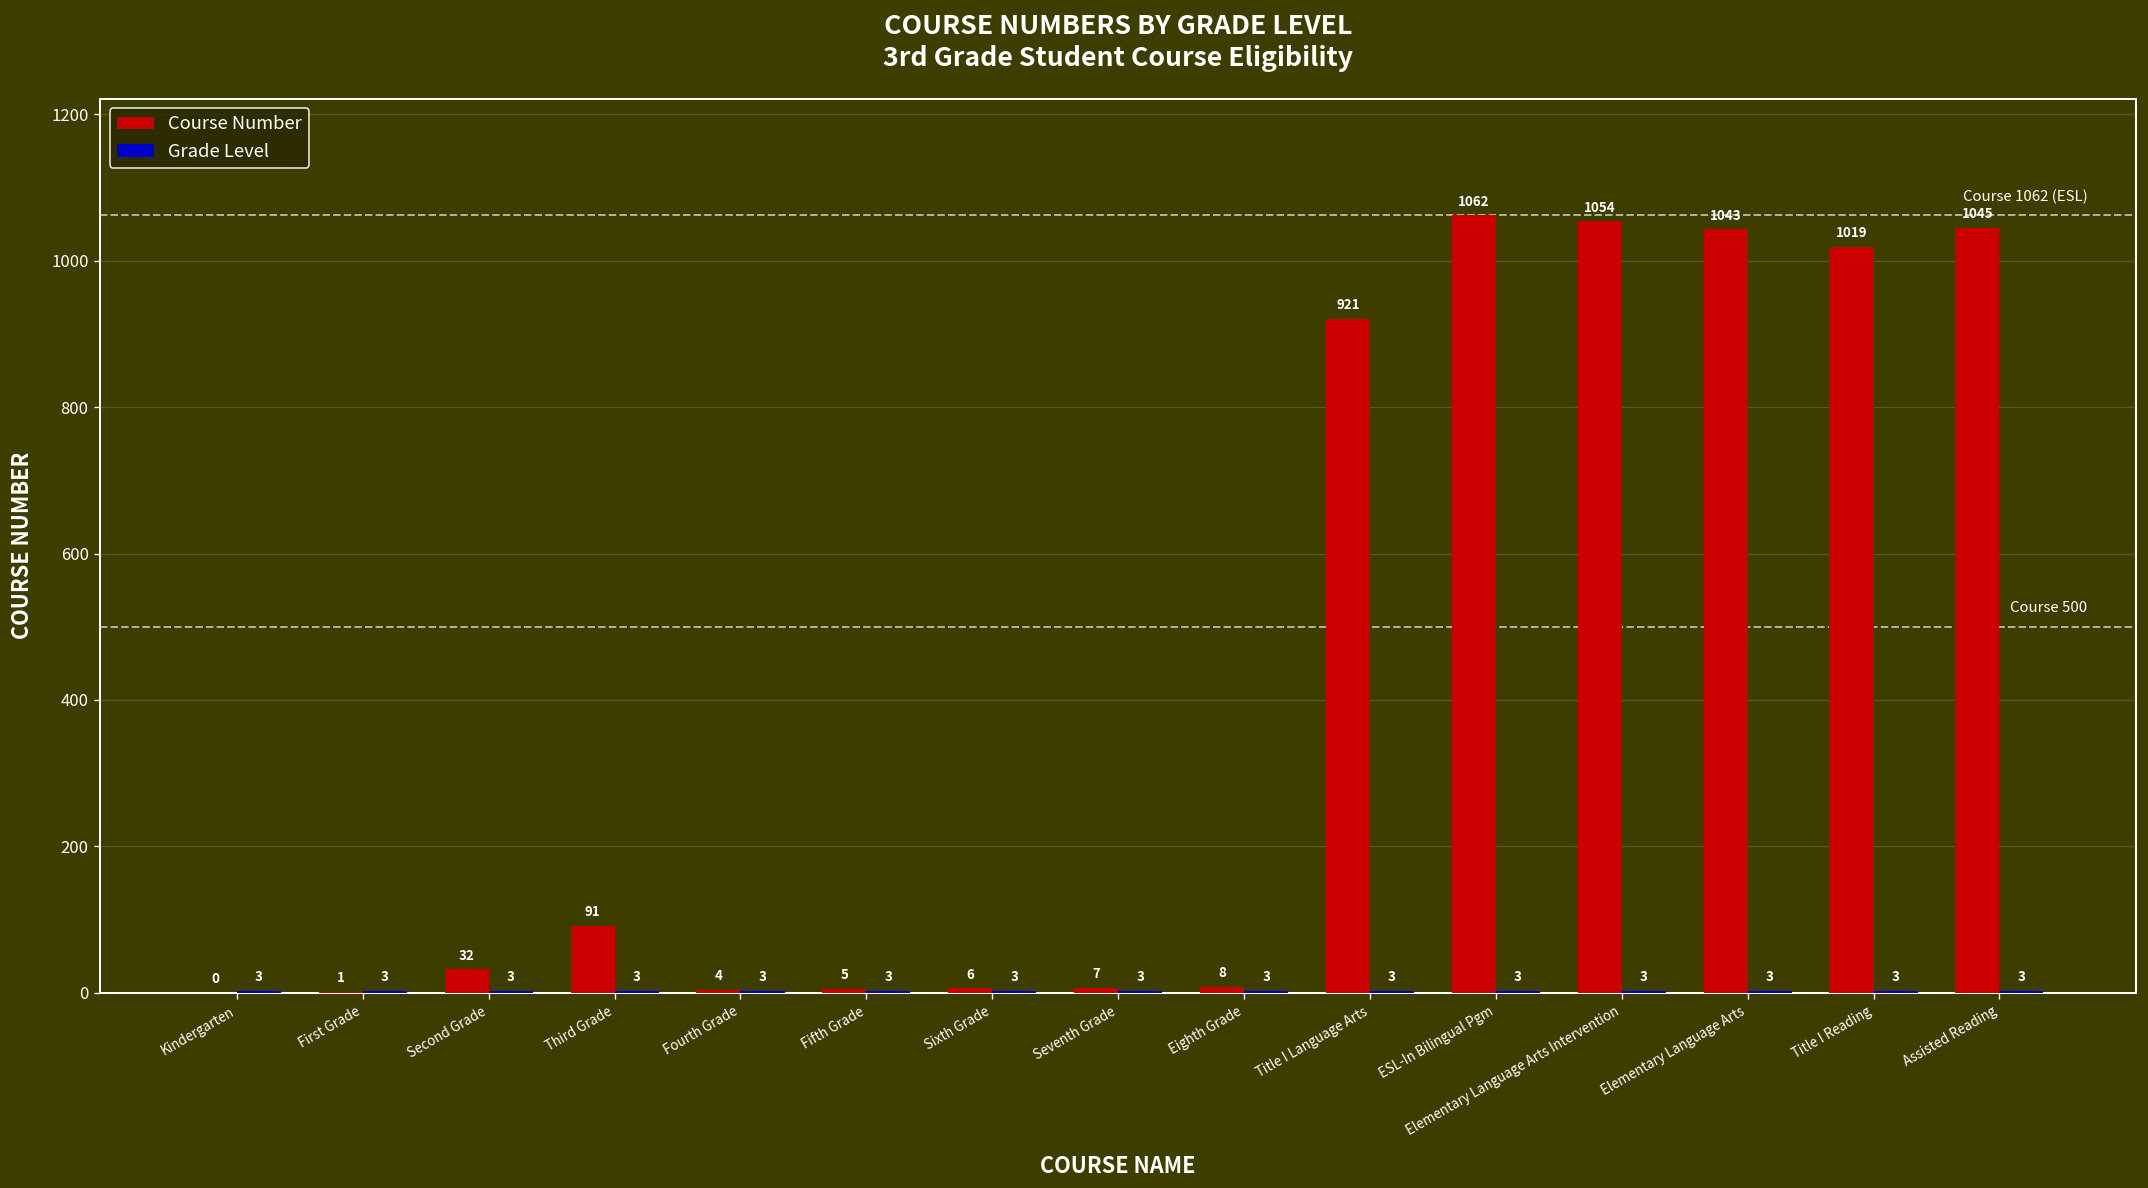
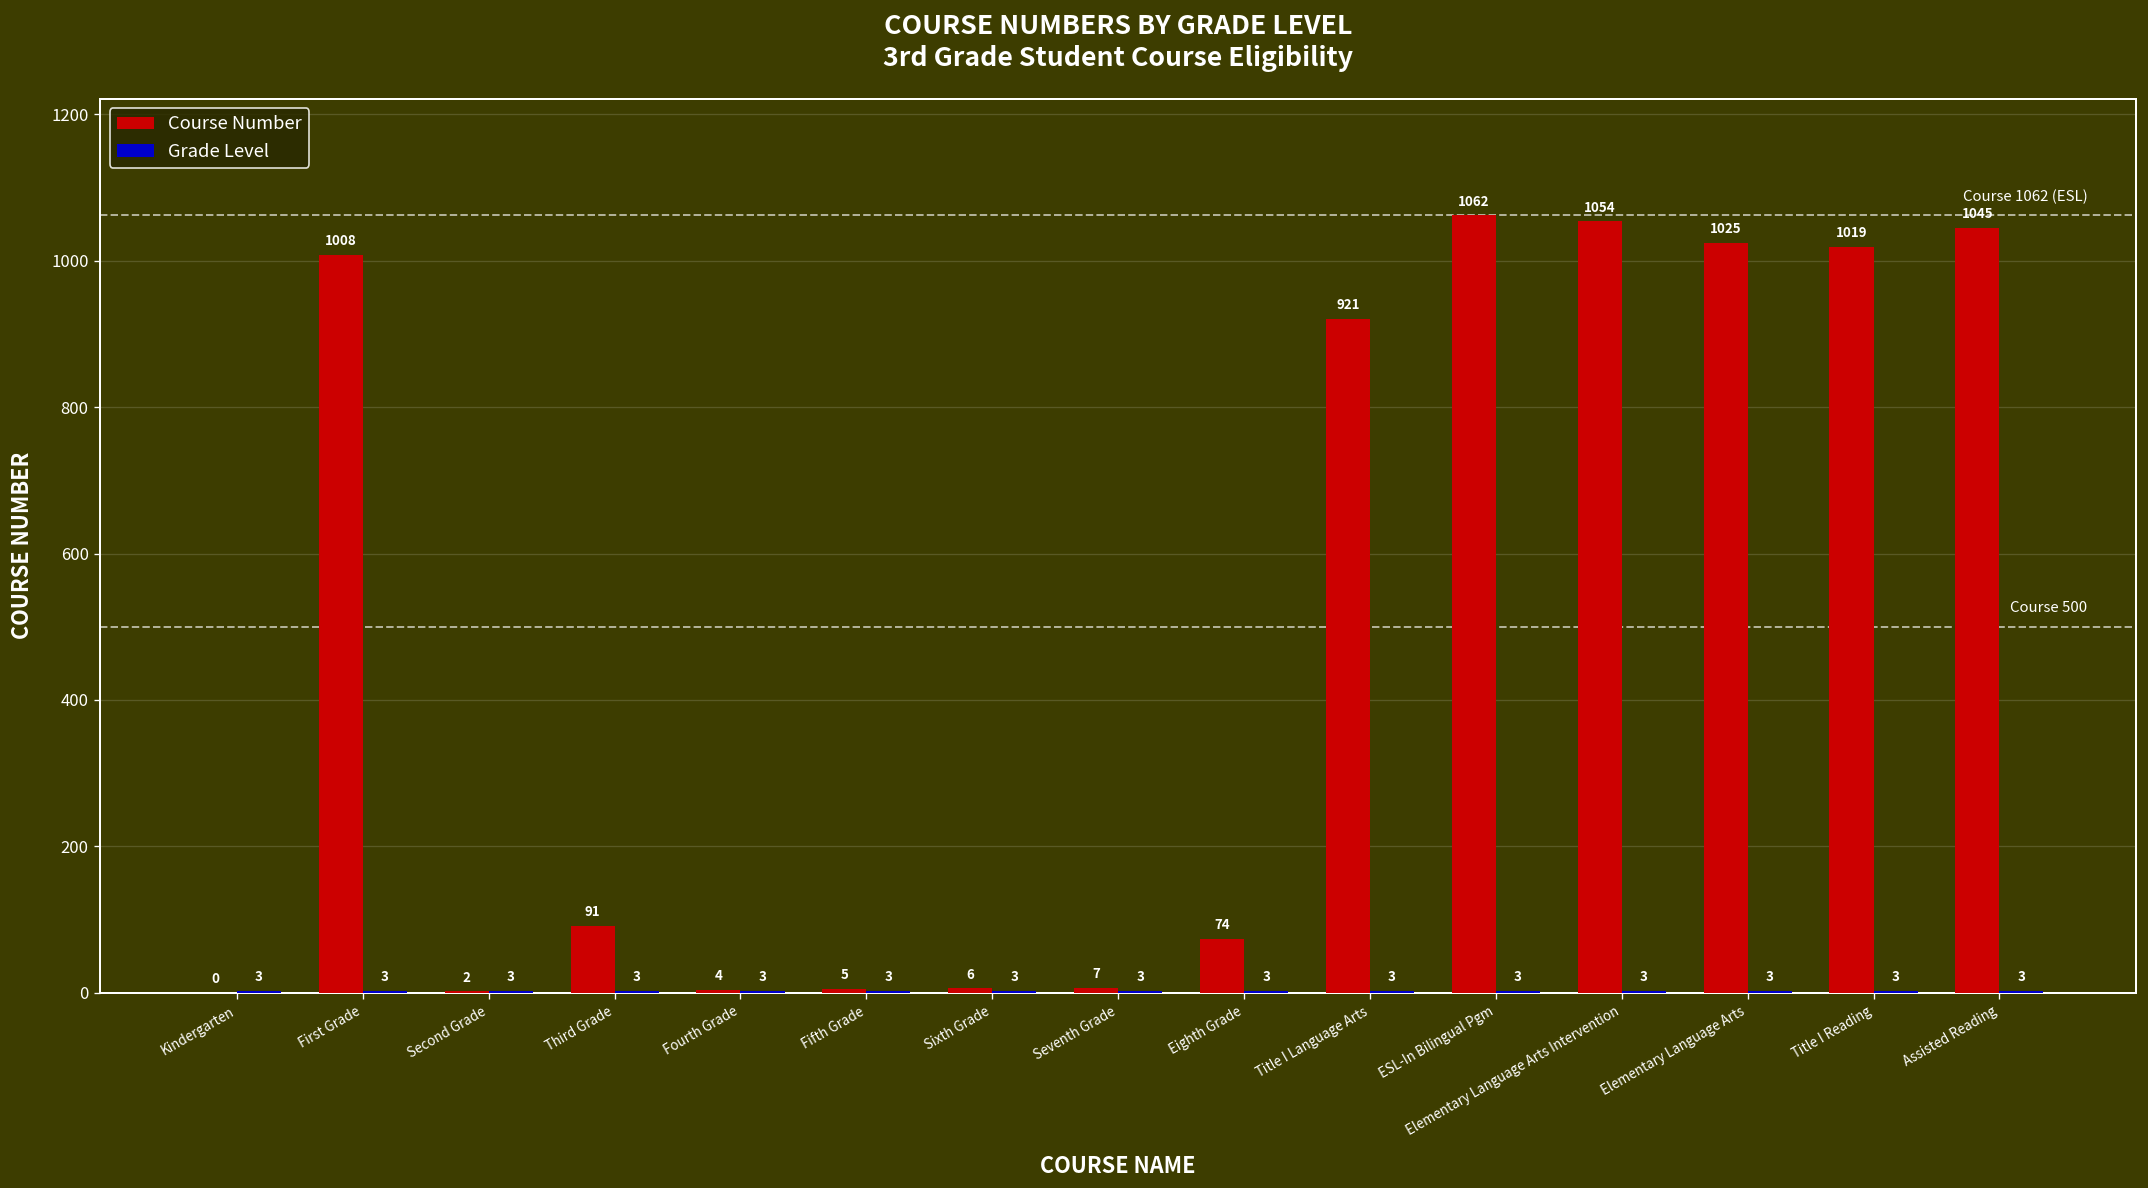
Course Number, First Grade: 1 -> 1008
Course Number, Second Grade: 32 -> 2
Course Number, Eighth Grade: 8 -> 74
Course Number, Elementary Language Arts: 1043 -> 1025
